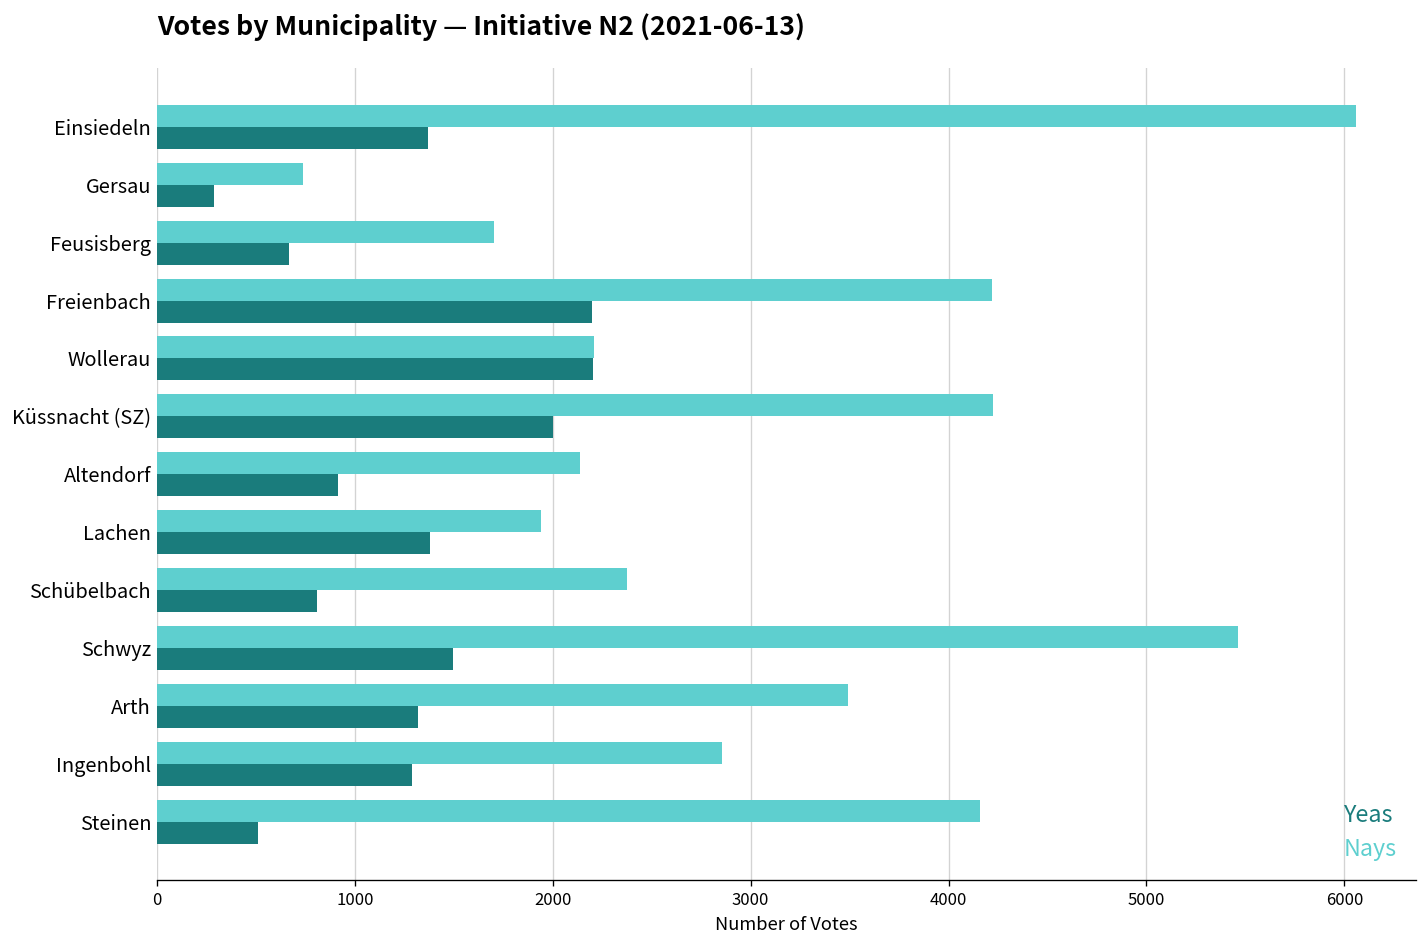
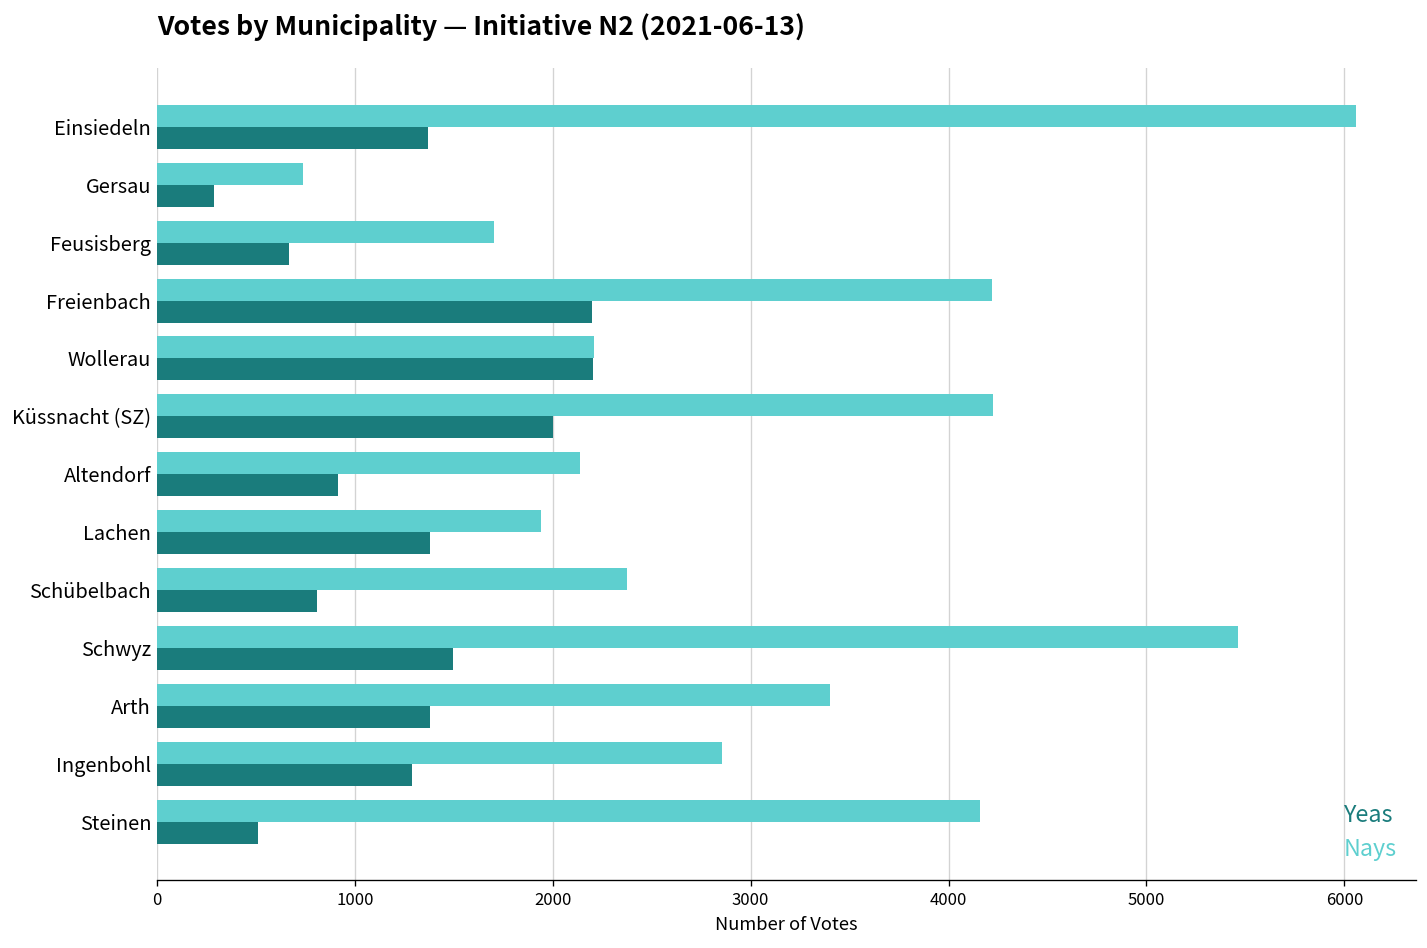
Nays, Arth: 3490 -> 3400
Yeas, Arth: 1320 -> 1380
